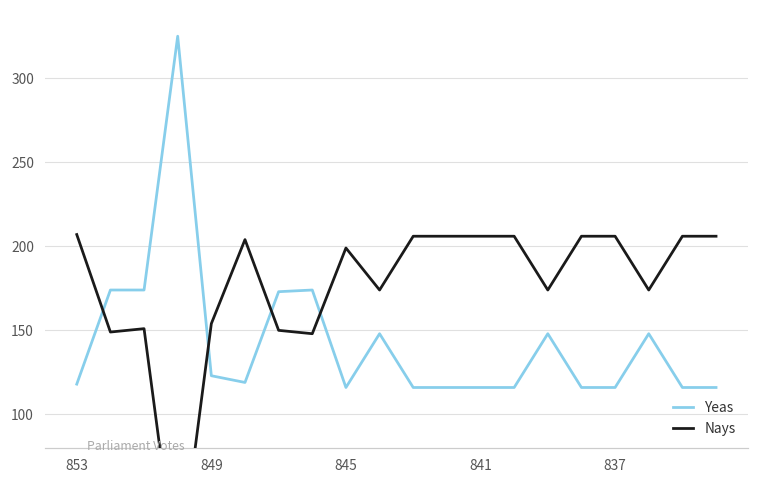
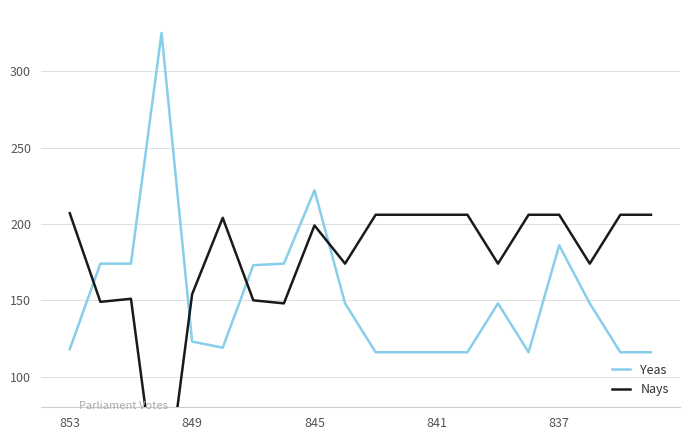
Yeas, 845: 116 -> 222
Yeas, 837: 116 -> 186
